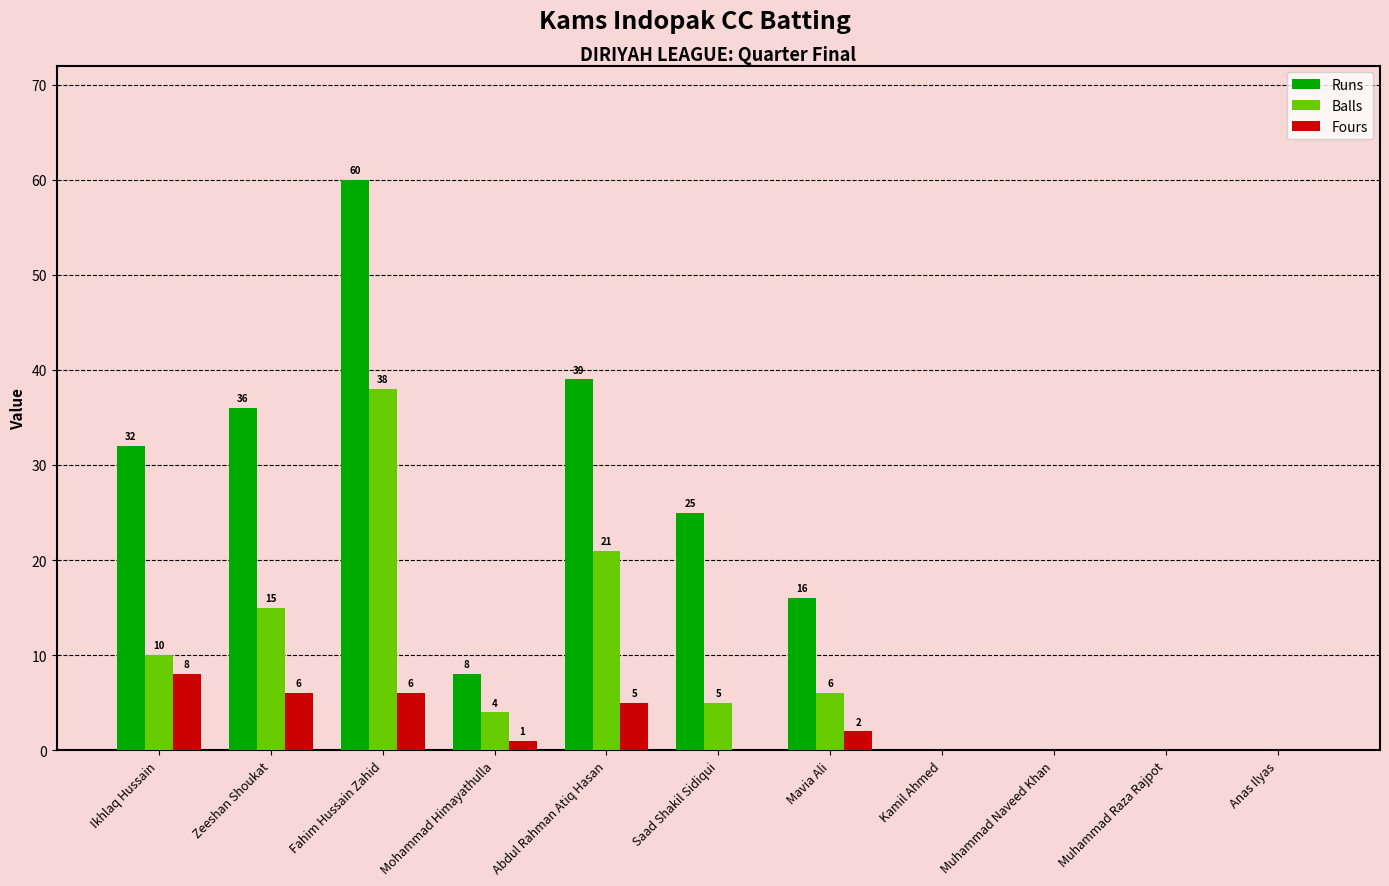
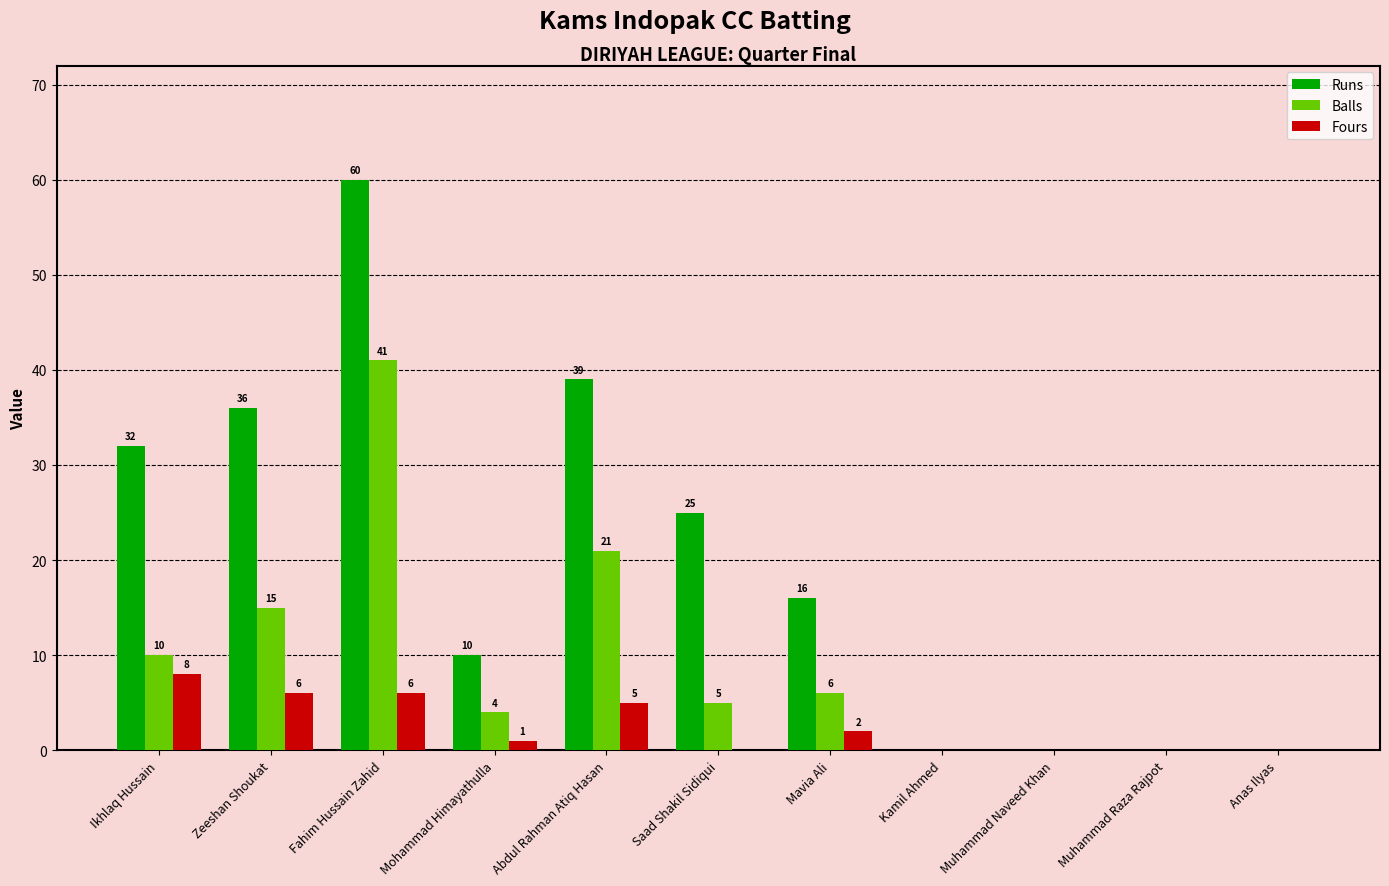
Balls, Fahim Hussain Zahid: 38 -> 41
Runs, Mohammad Himayathulla: 8 -> 10
